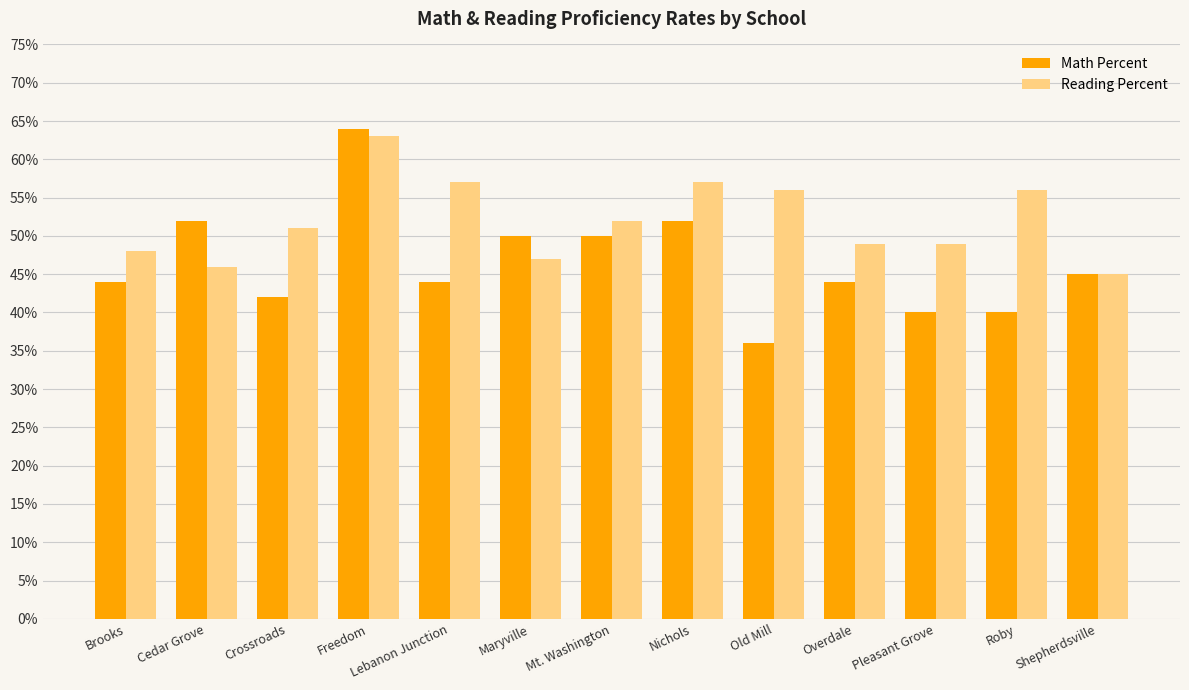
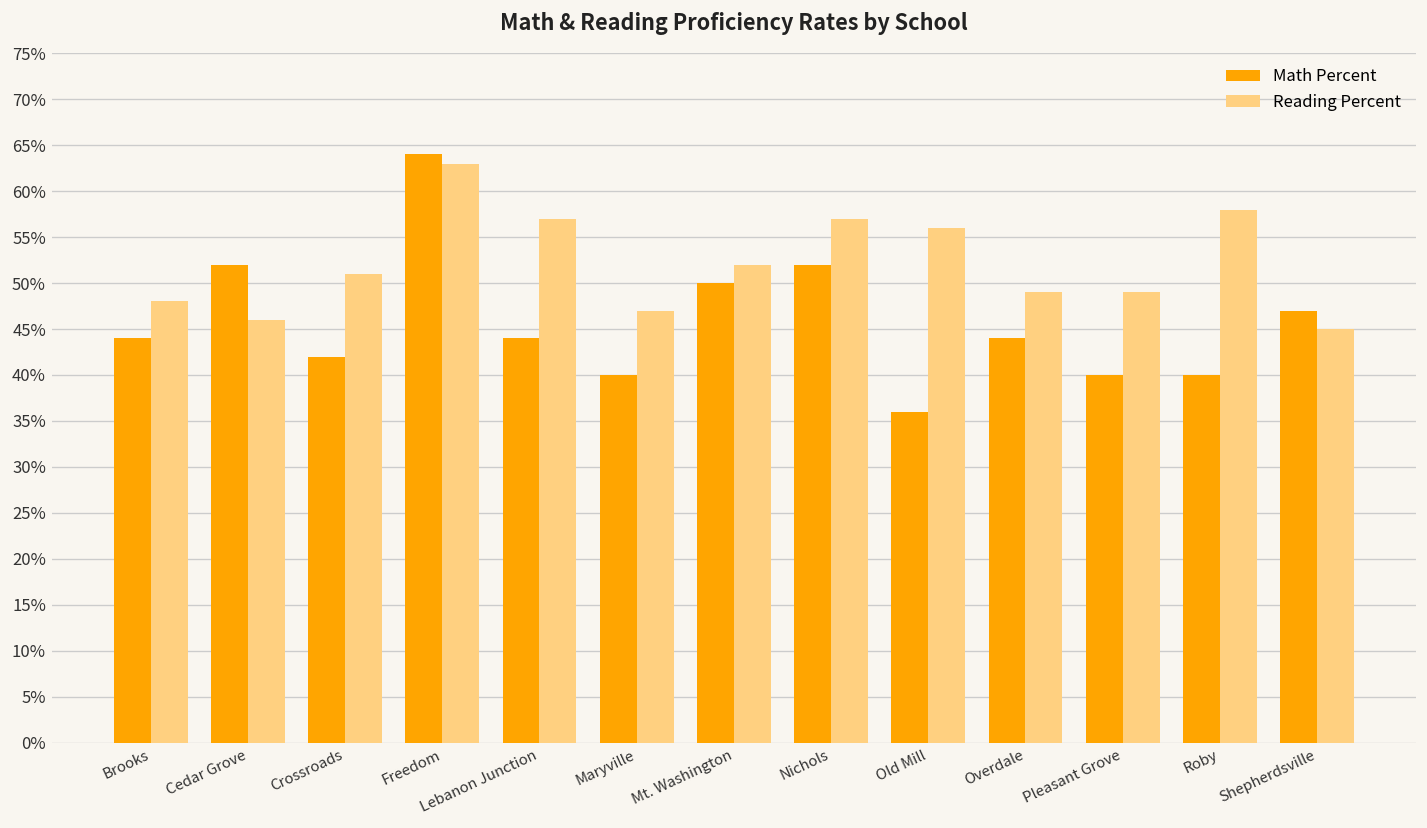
Math Percent, Maryville: 50% -> 40%
Reading Percent, Roby: 56% -> 58%
Math Percent, Shepherdsville: 45% -> 47%
